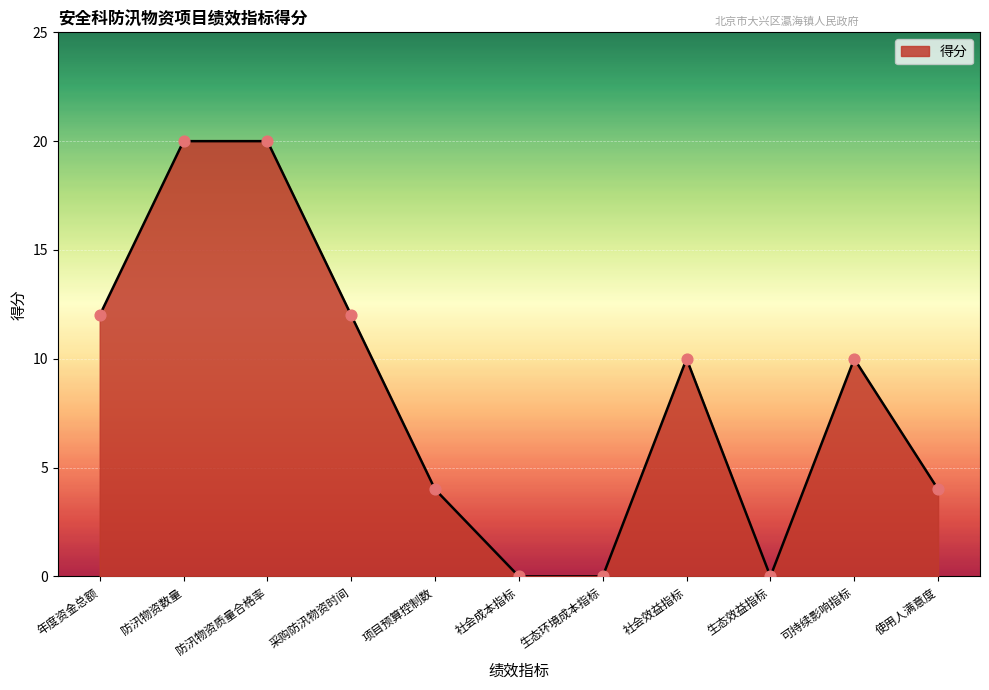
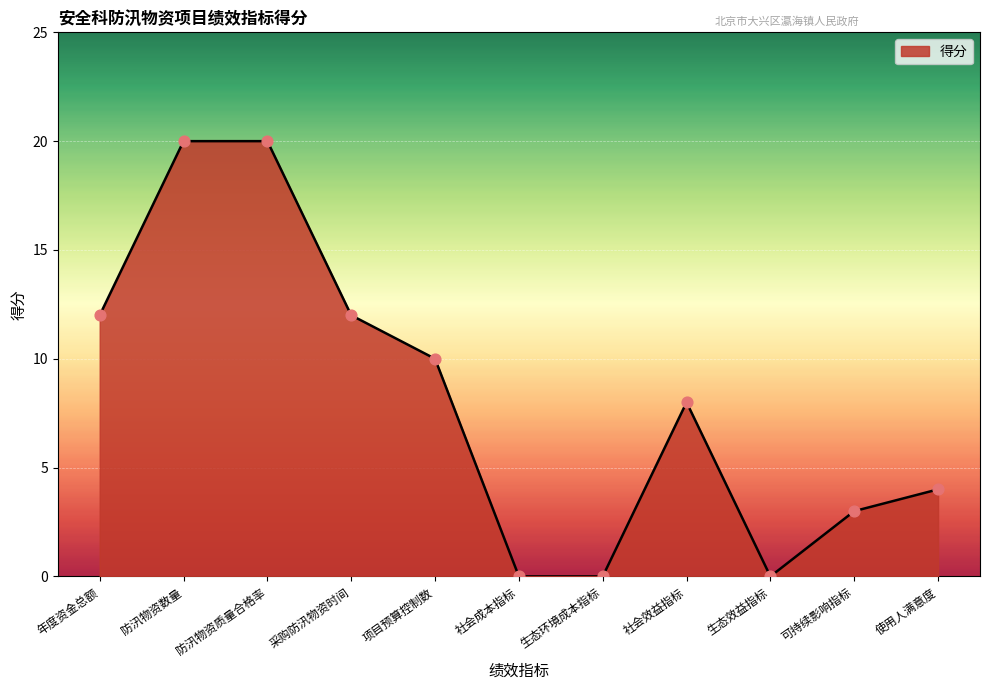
项目预算控制数: 4 -> 10
社会效益指标: 10 -> 8
可持续影响指标: 10 -> 3
